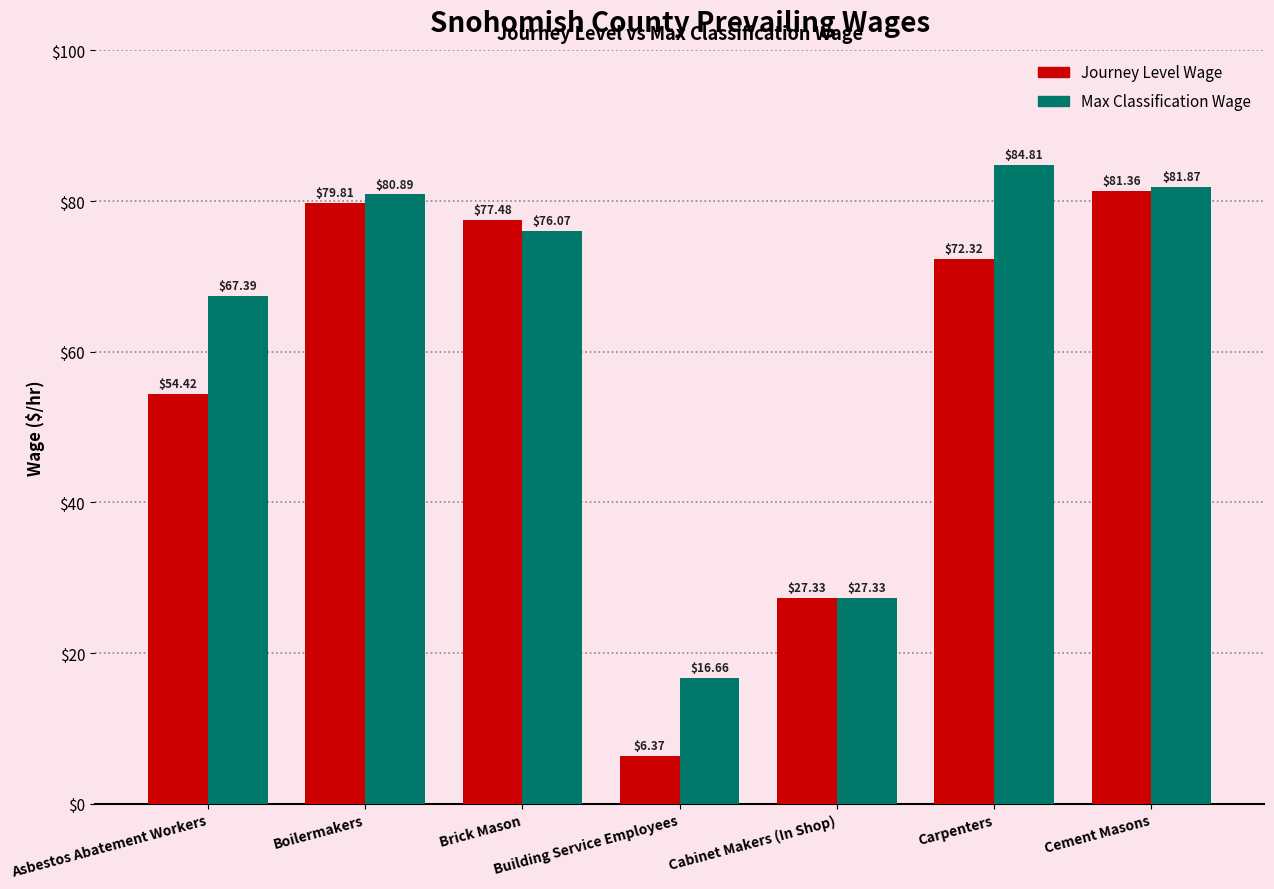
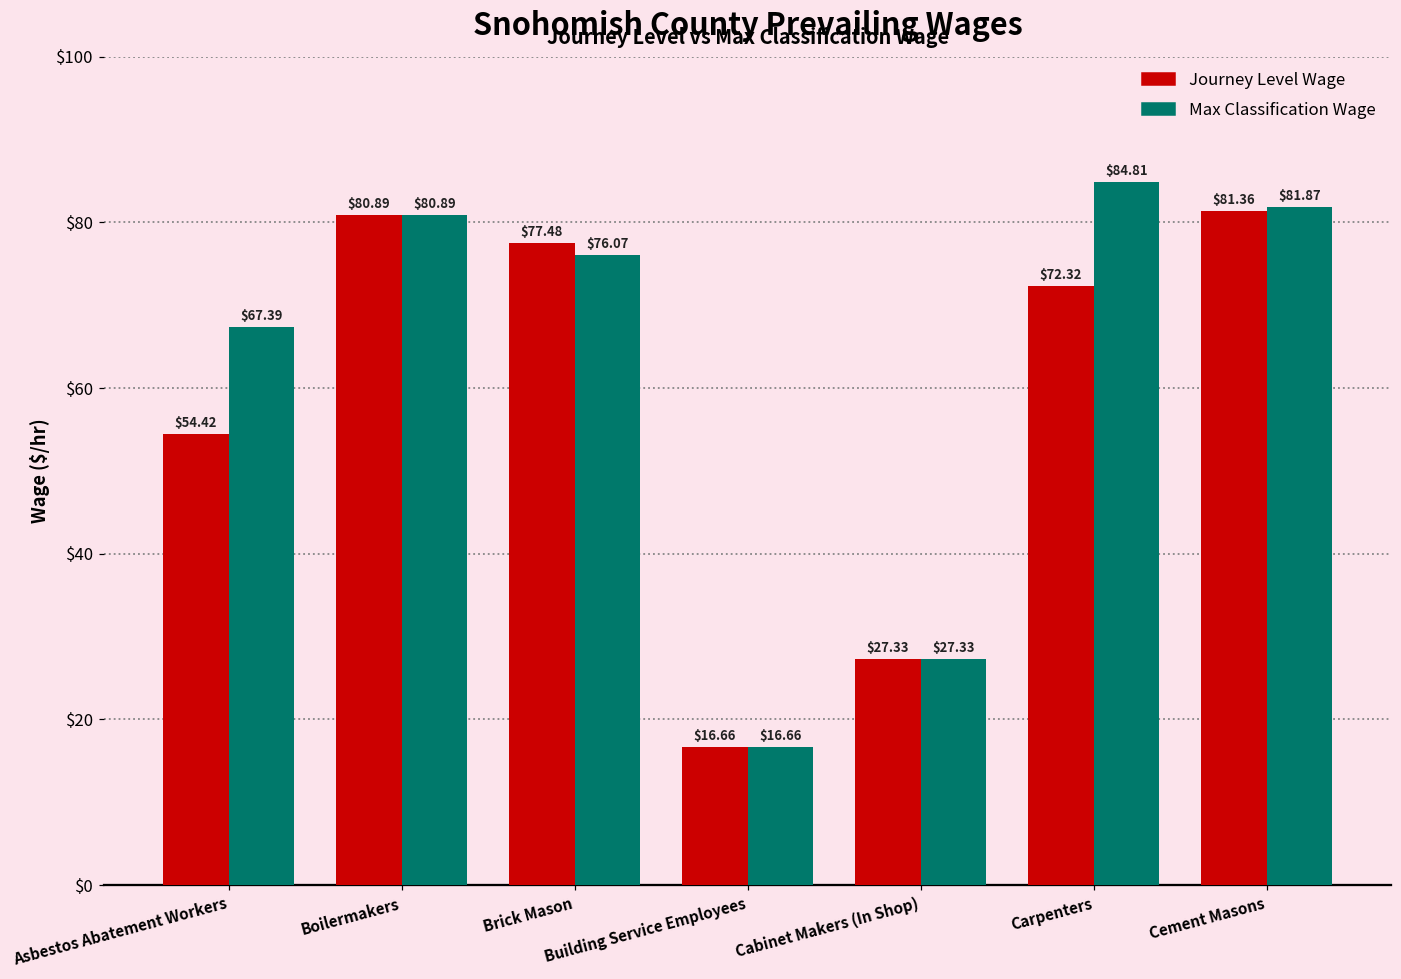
Journey Level Wage, Boilermakers: $79.81 -> $80.89
Journey Level Wage, Building Service Employees: $6.37 -> $16.66
